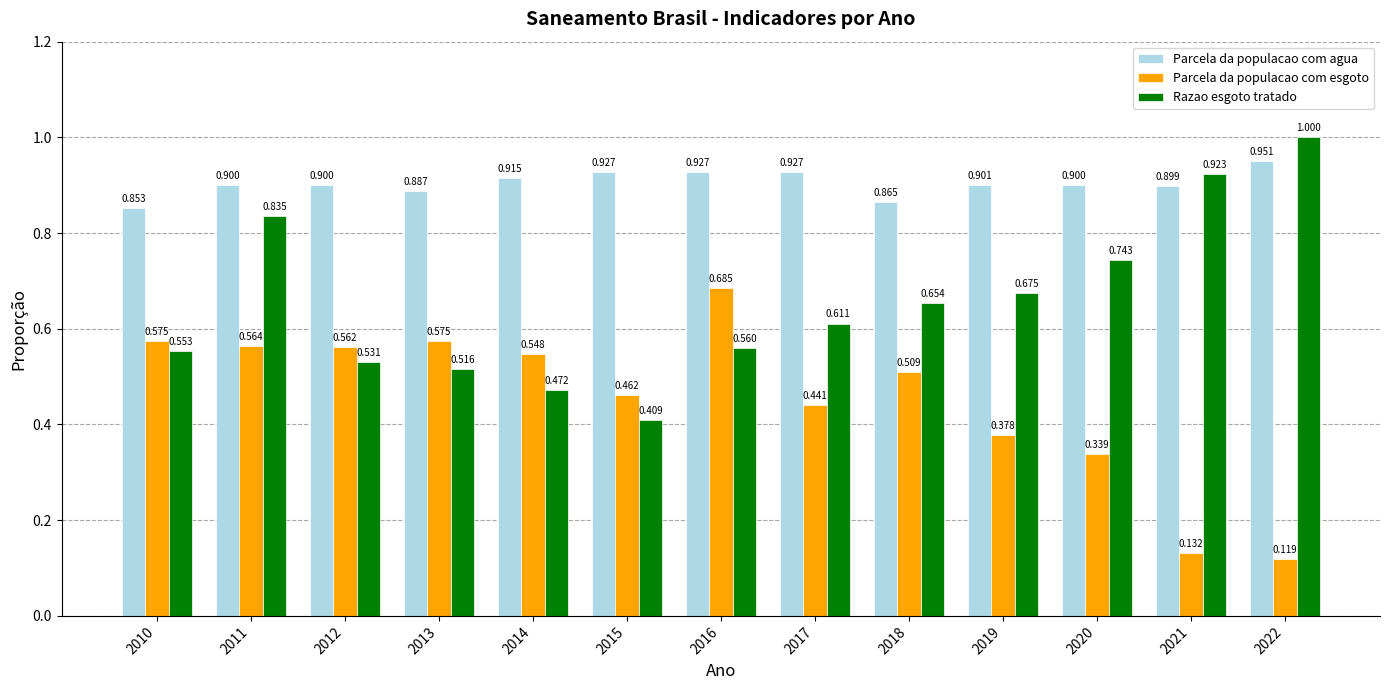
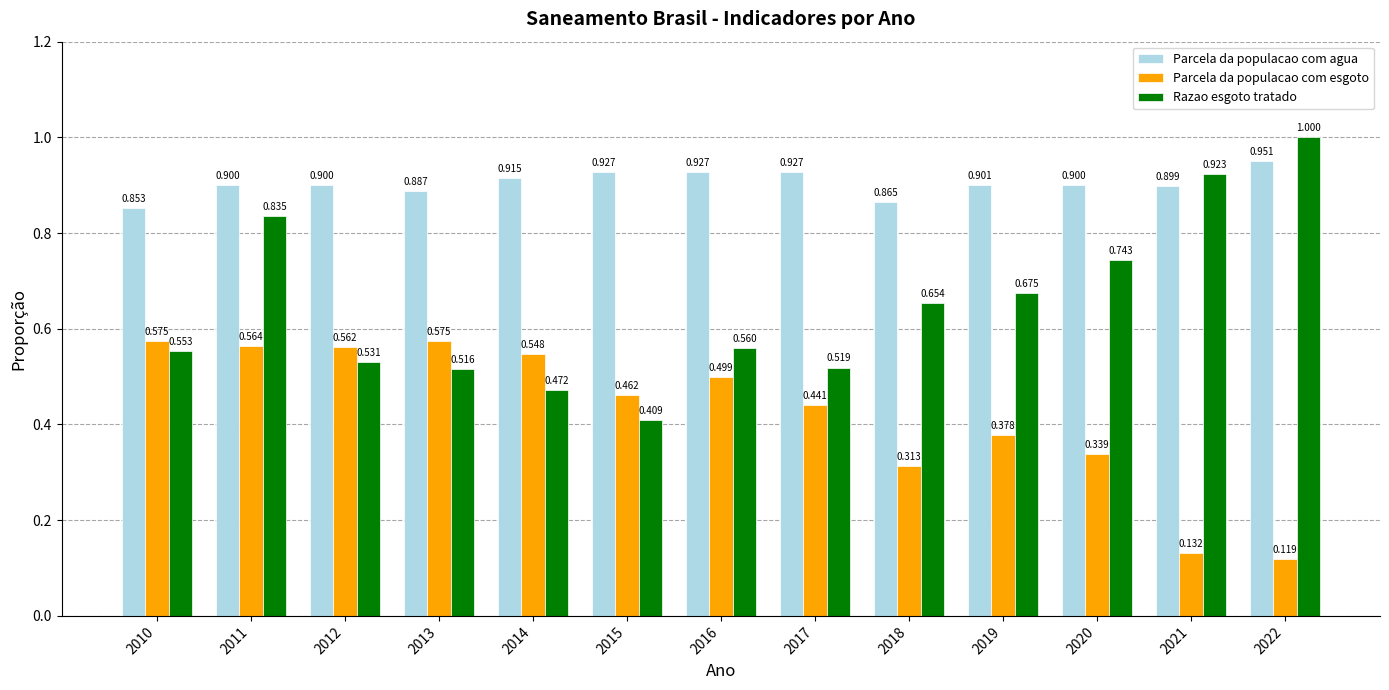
Parcela da populacao com esgoto, 2016: 0.685 -> 0.499
Razao esgoto tratado, 2017: 0.611 -> 0.519
Parcela da populacao com esgoto, 2018: 0.509 -> 0.313
